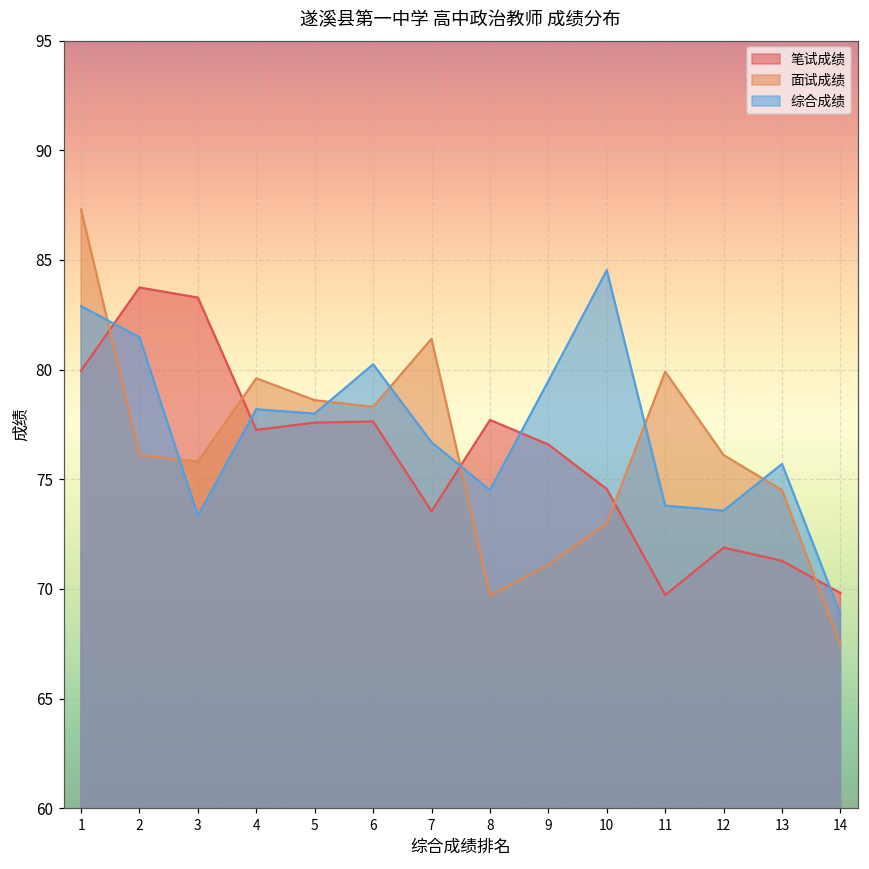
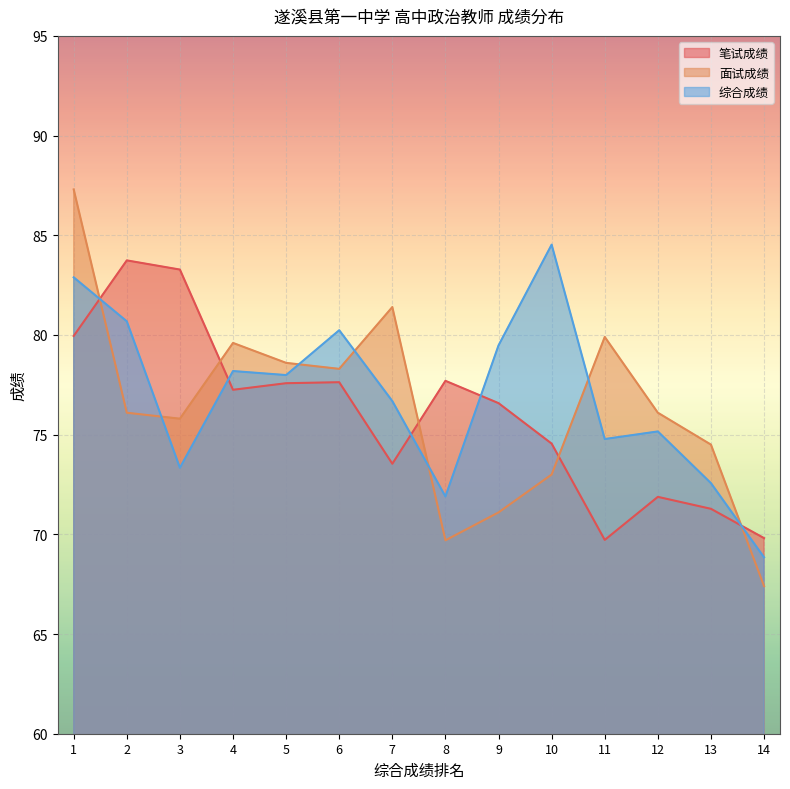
综合成绩, 2: 81.5 -> 80.7
综合成绩, 8: 74.5 -> 71.9
综合成绩, 11: 73.8 -> 74.8
综合成绩, 12: 73.6 -> 75.2
综合成绩, 13: 75.7 -> 72.6
